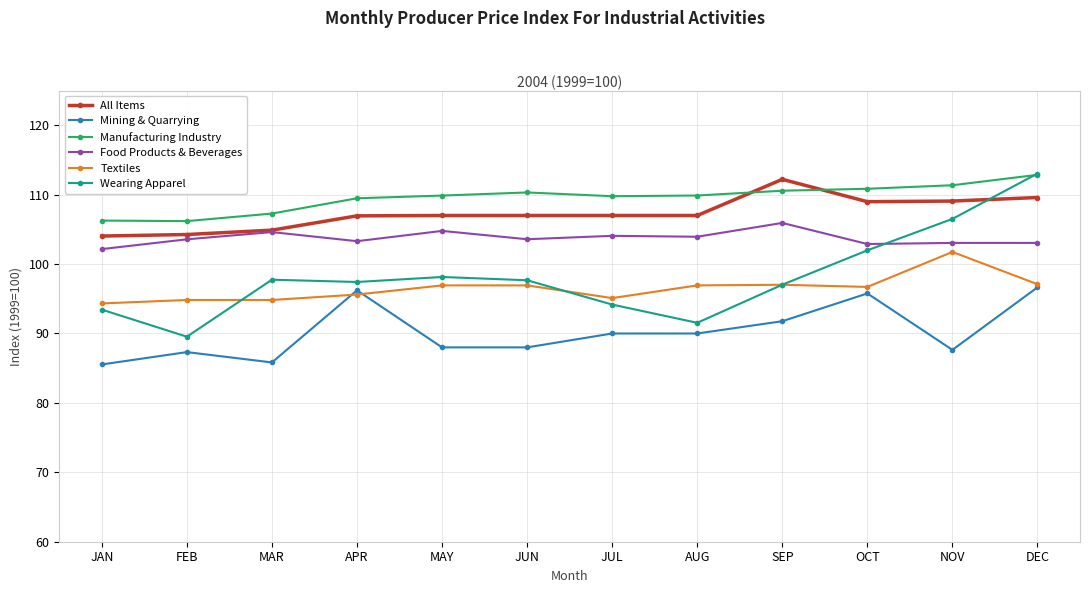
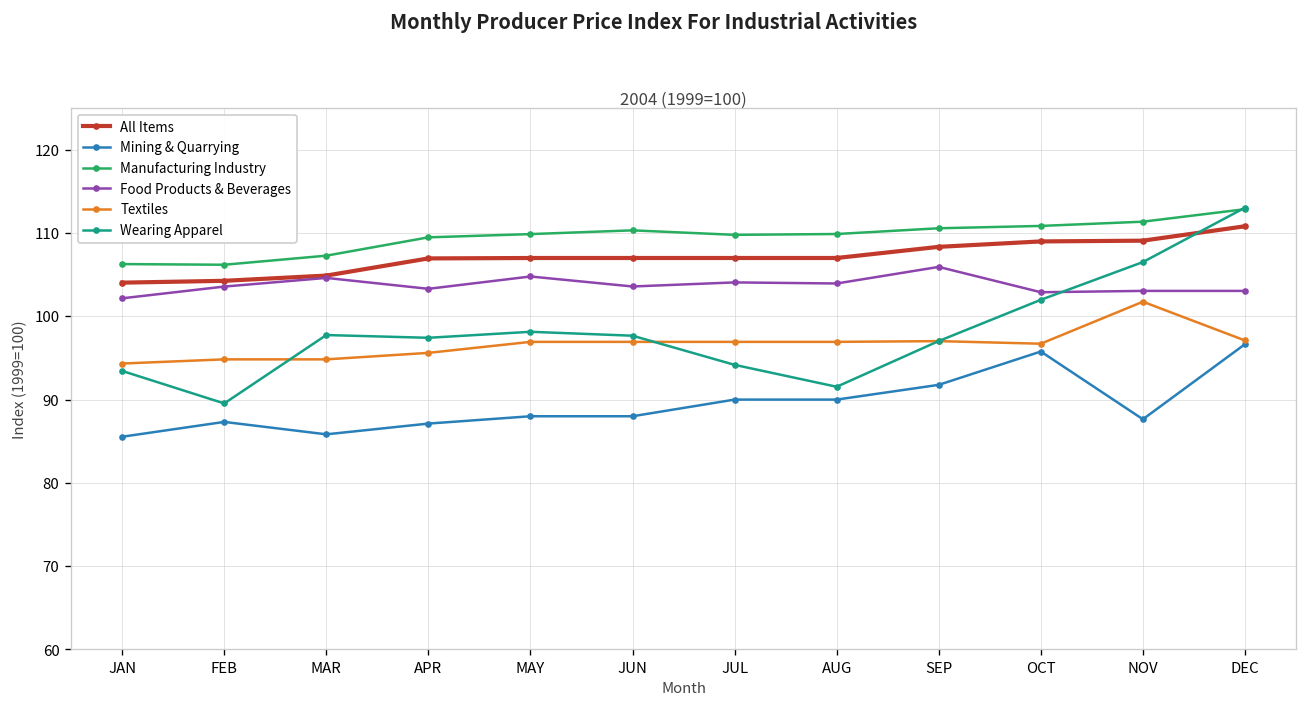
Mining & Quarrying, APR: 96 -> 87
Textiles, JUL: 95 -> 97
All Items, SEP: 112 -> 108
All Items, DEC: 110 -> 111
